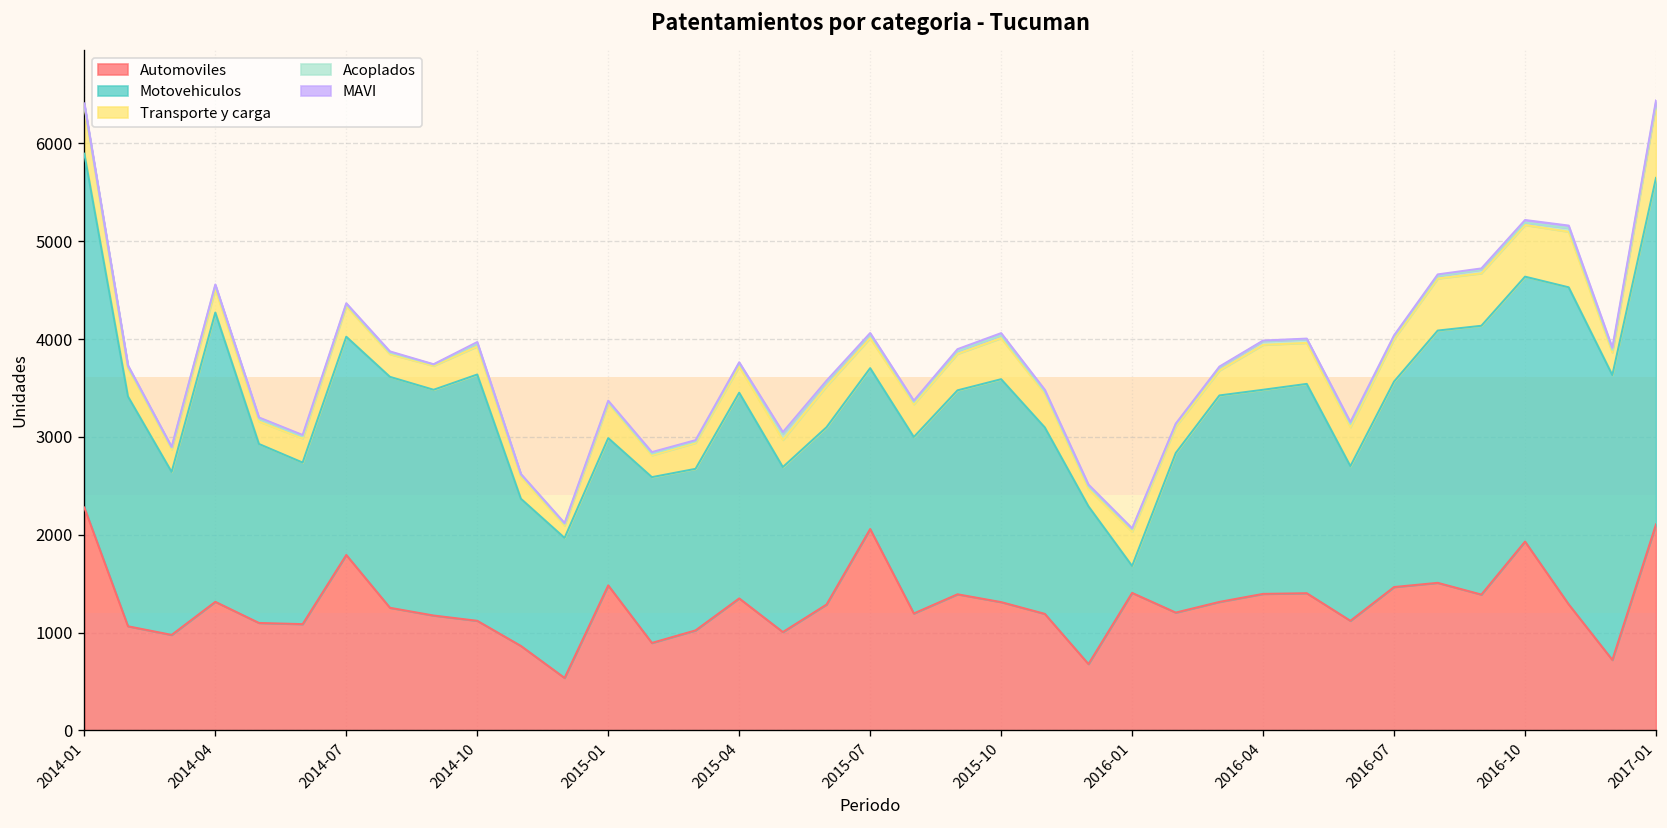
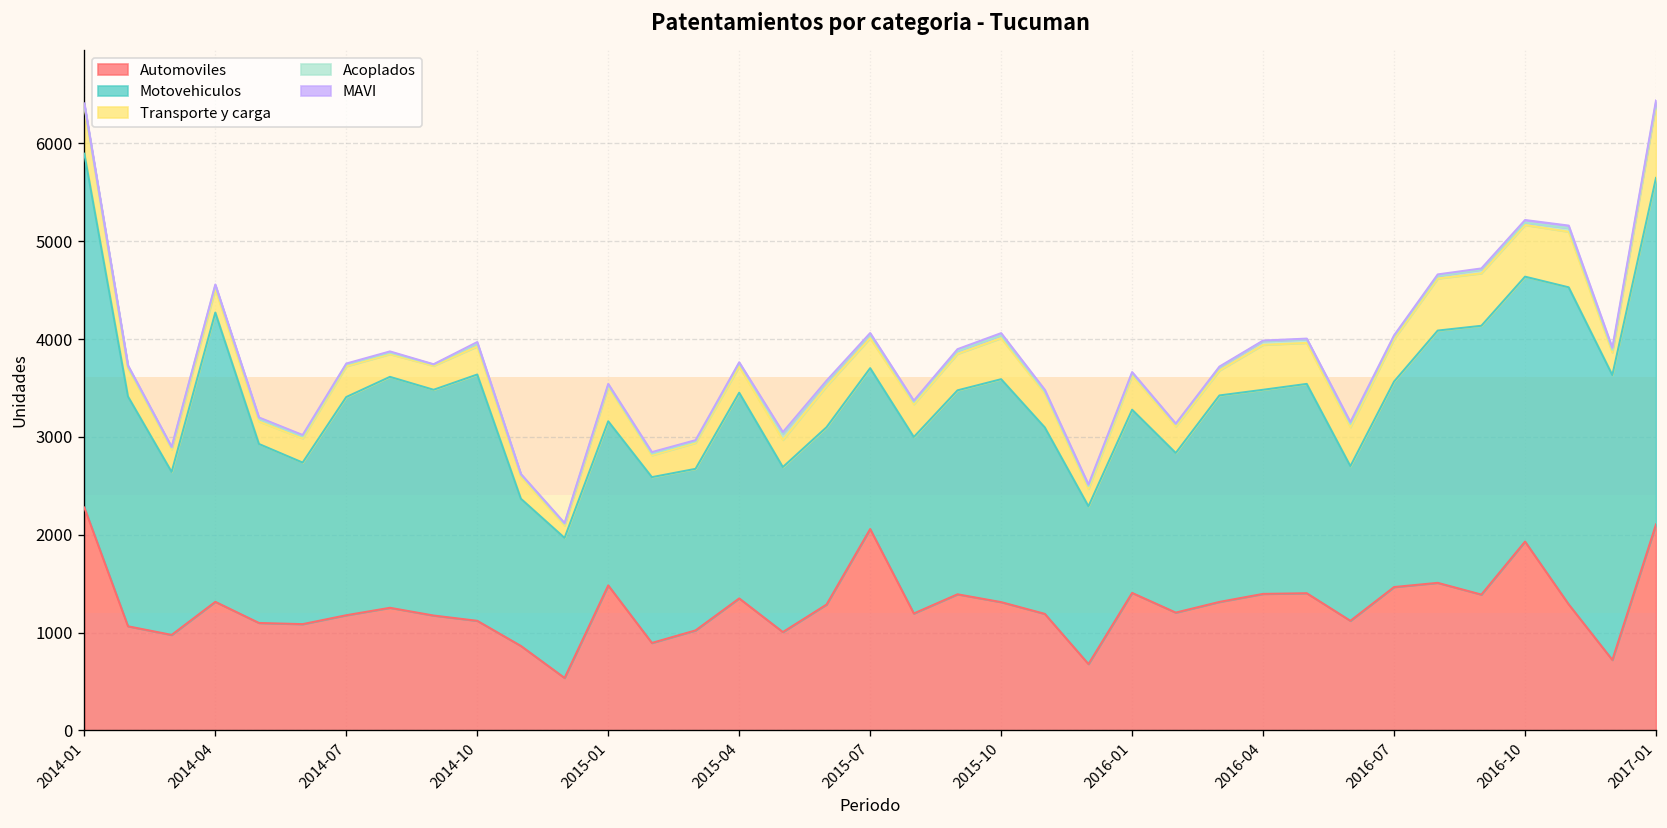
Automoviles, 2014-07: 1800 -> 1200
Motovehiculos, 2015-01: 1500 -> 1700
Motovehiculos, 2016-01: 300 -> 1900
